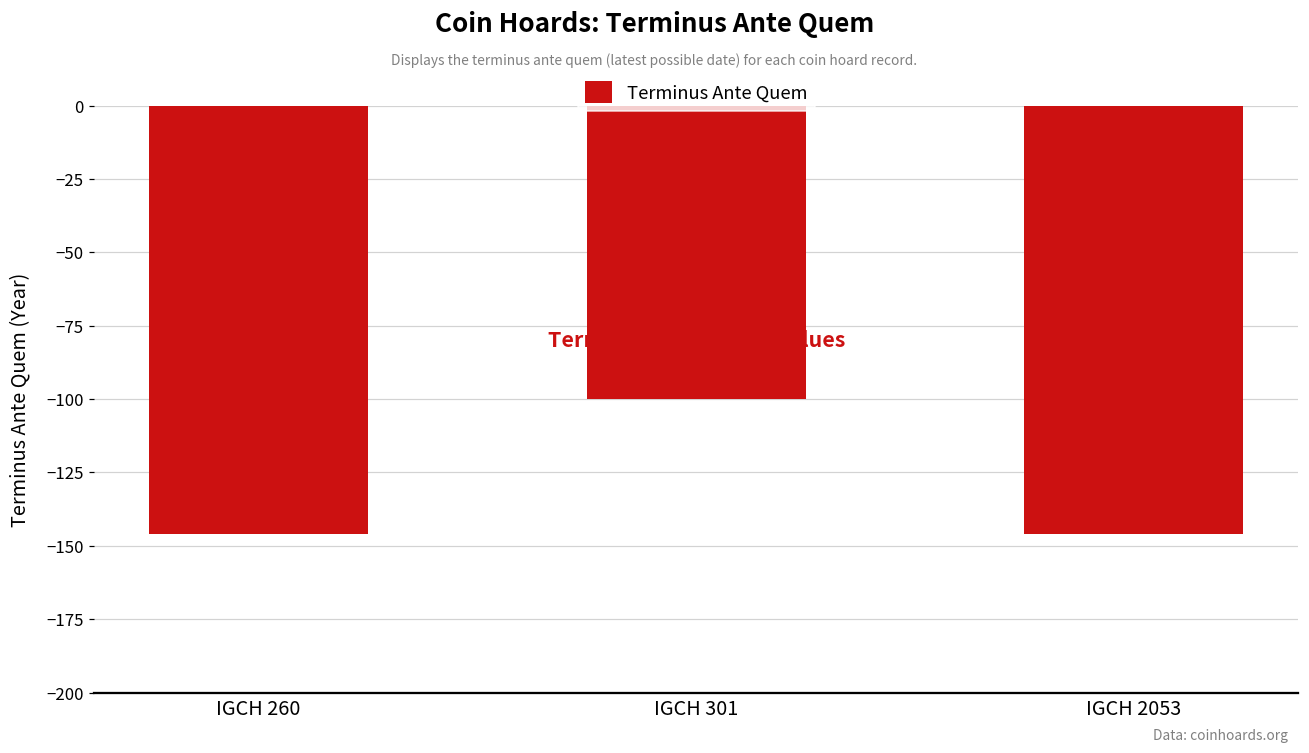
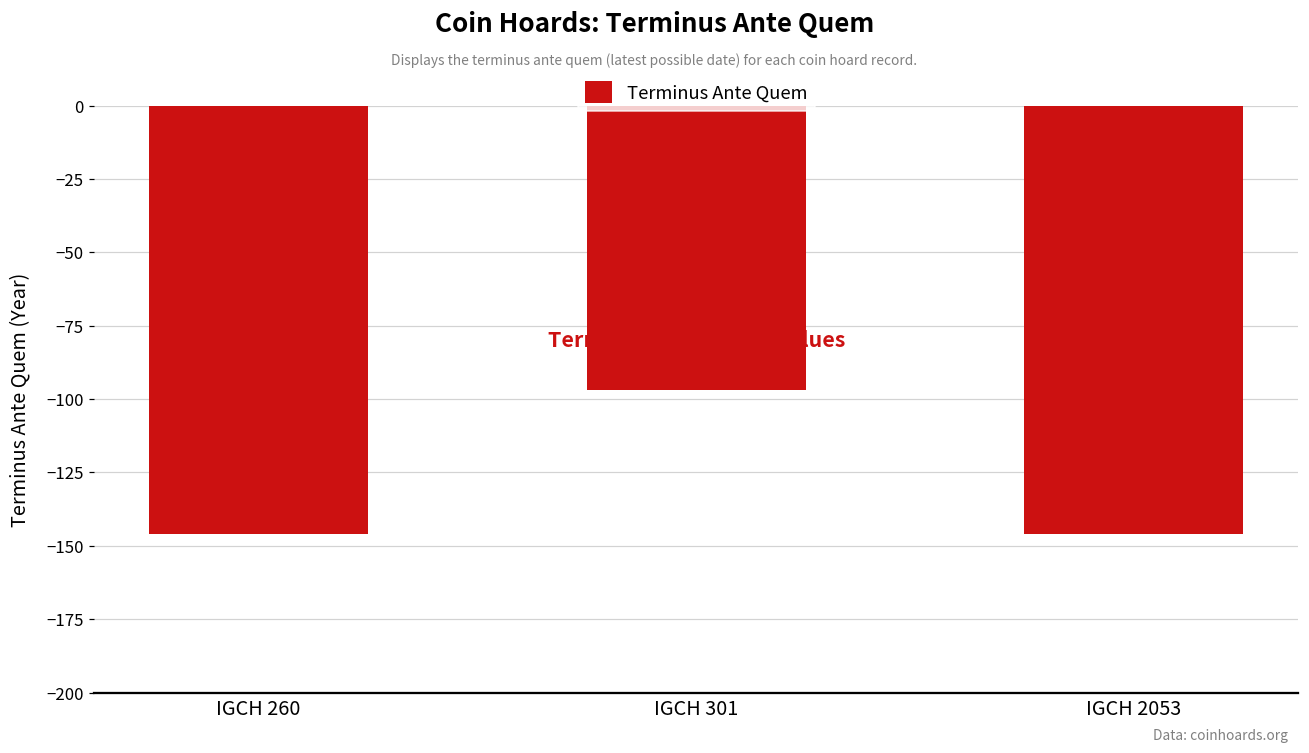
IGCH 301: -100 -> -97
